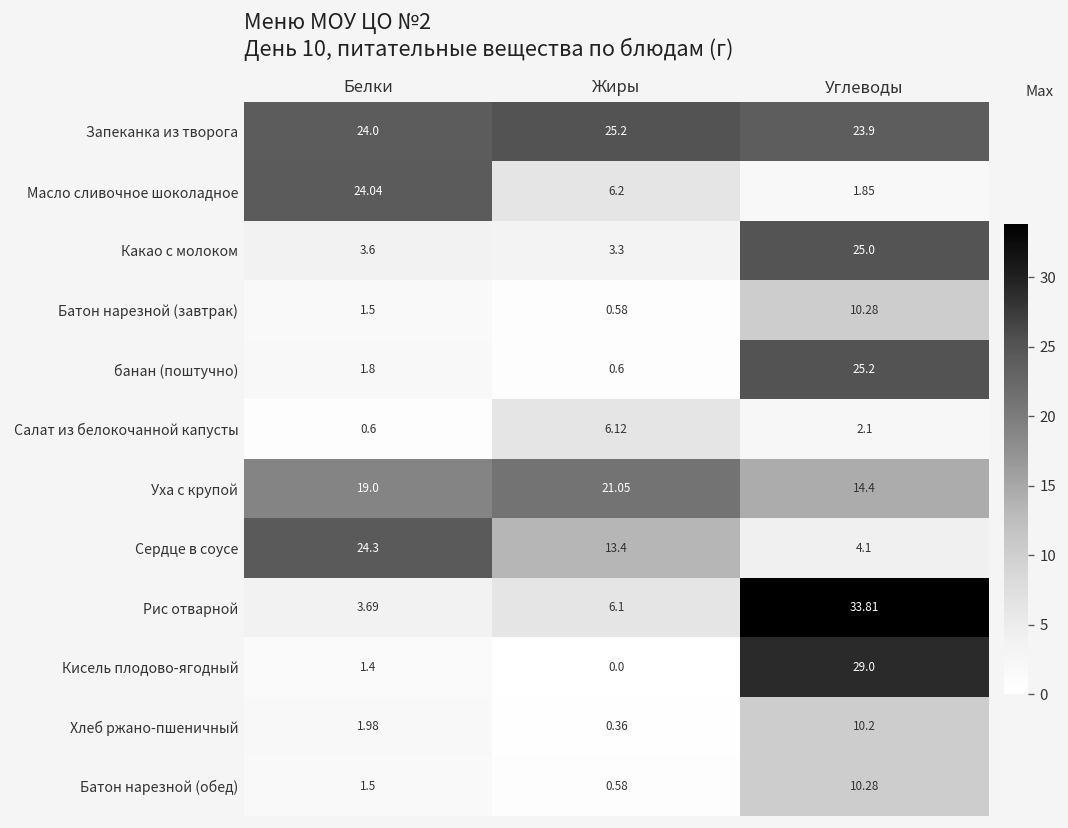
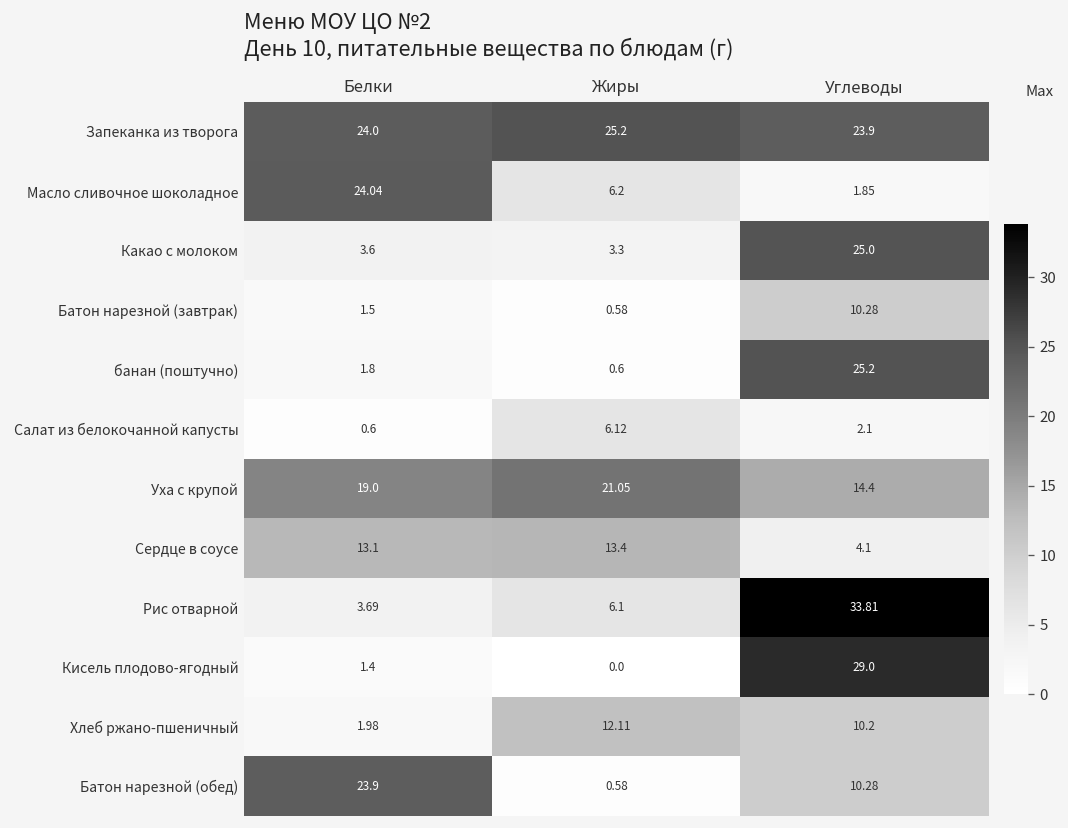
Сердце в соусе, Белки: 24.3 -> 13.1
Хлеб ржано-пшеничный, Жиры: 0.36 -> 12.11
Батон нарезной (обед), Белки: 1.5 -> 23.9
